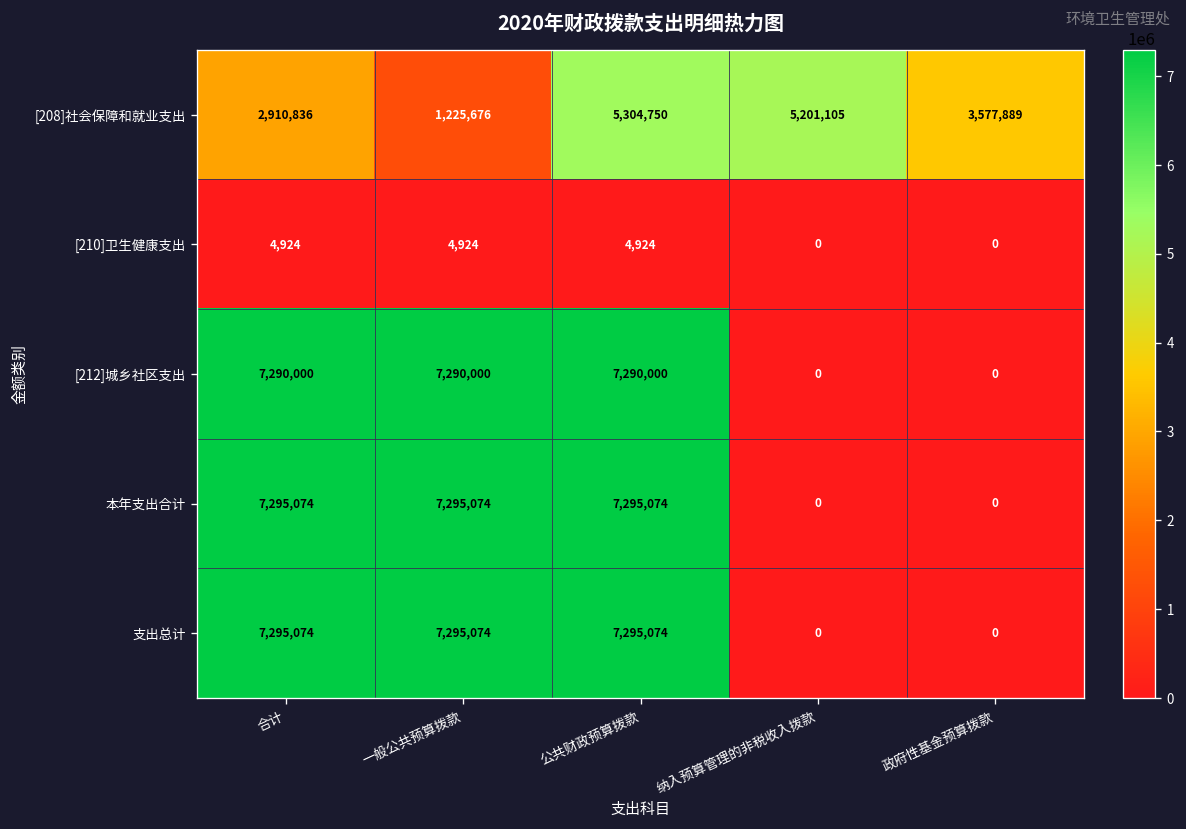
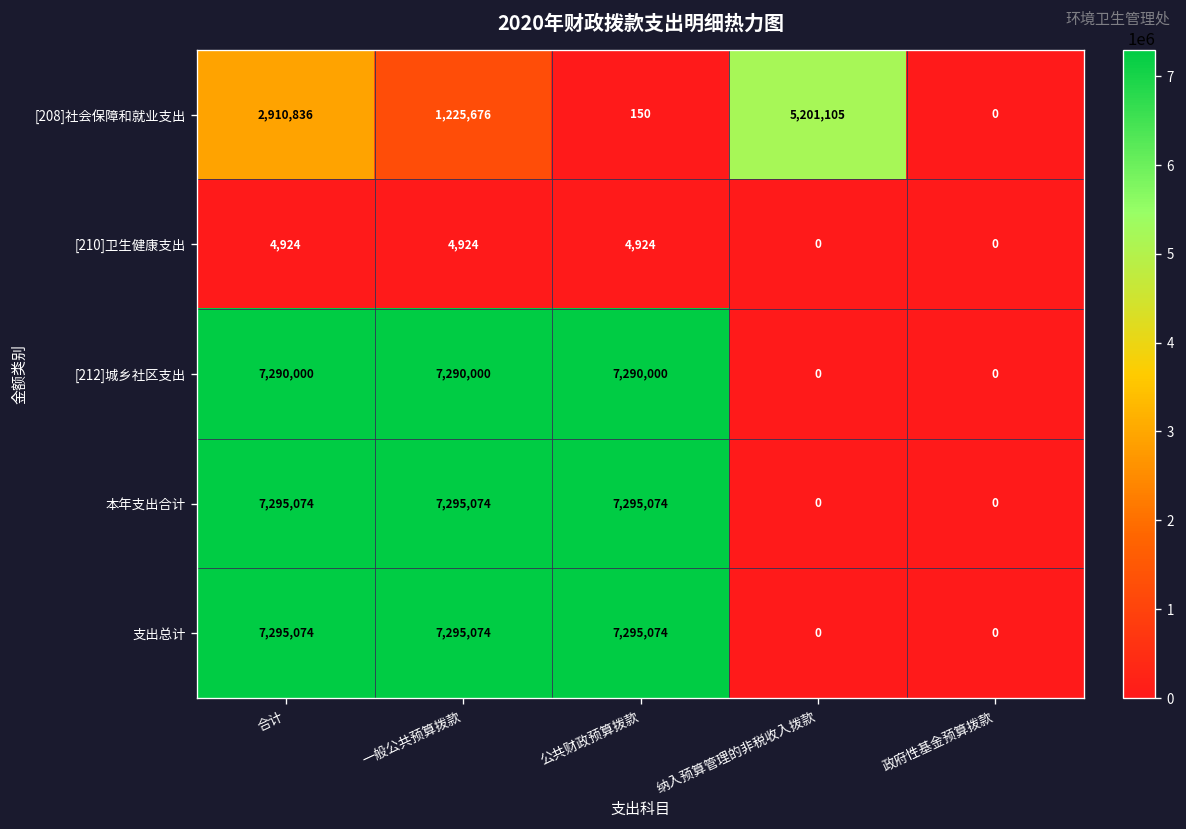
[208]社会保障和就业支出, 公共财政预算拨款: 5,304,750 -> 150
[208]社会保障和就业支出, 政府性基金预算拨款: 3,577,889 -> 0
